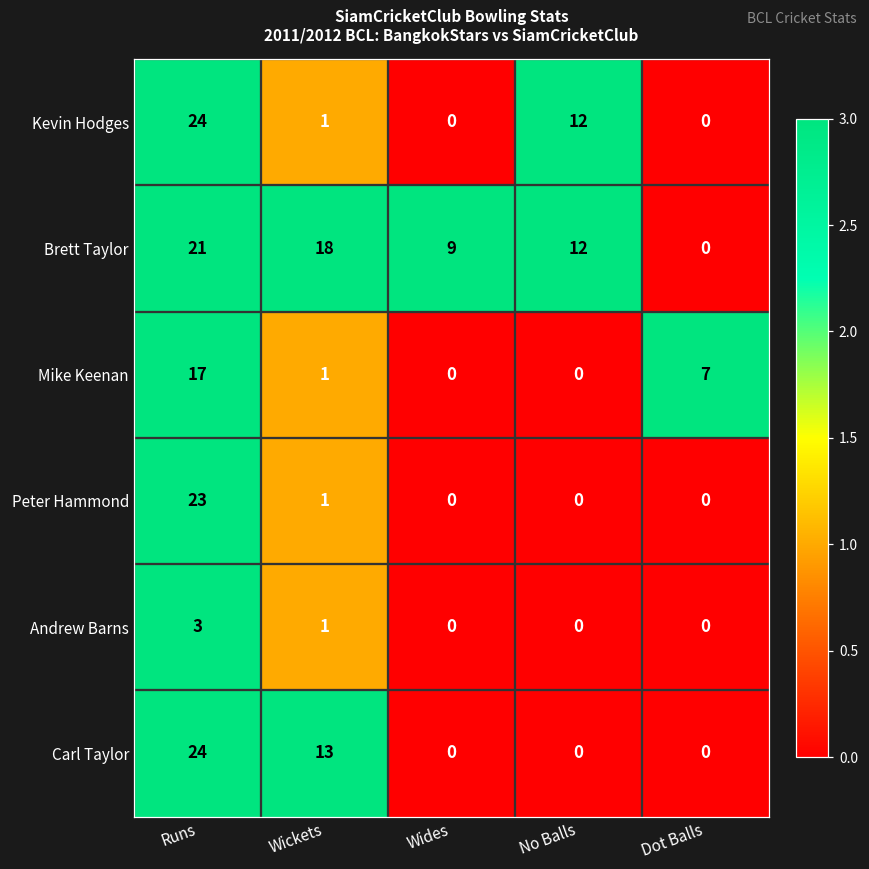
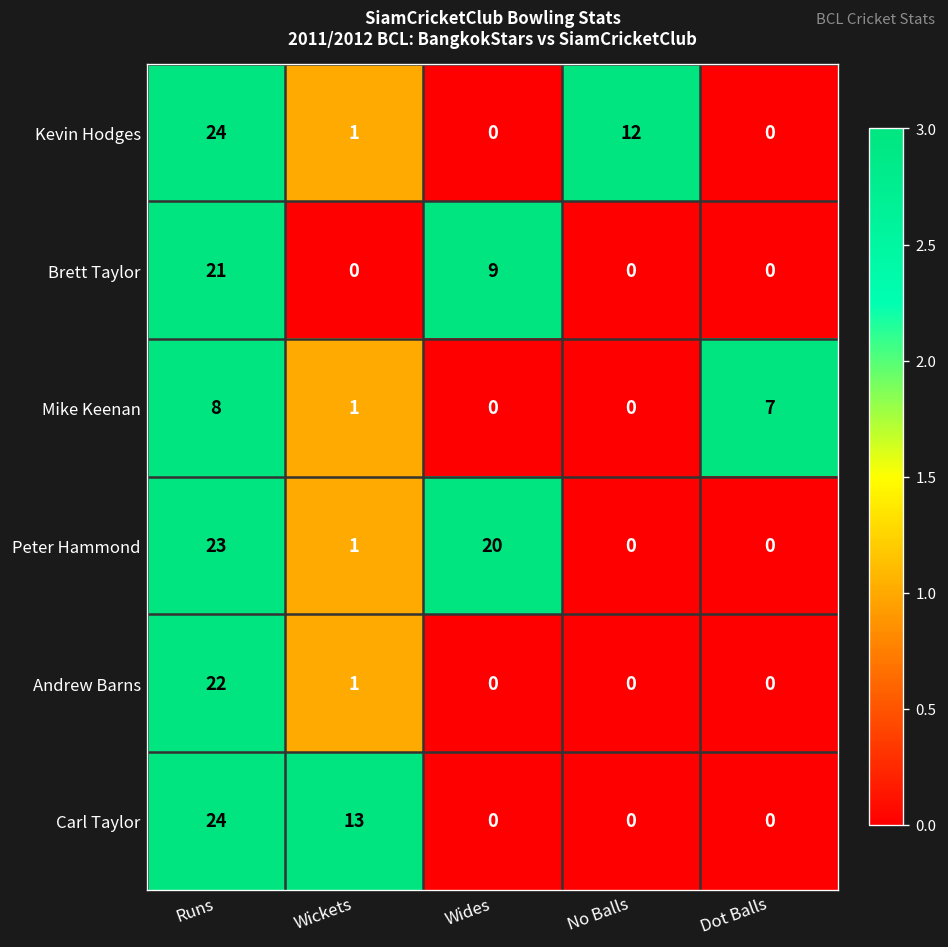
Brett Taylor, Wickets: 18 -> 0
Brett Taylor, No Balls: 12 -> 0
Mike Keenan, Runs: 17 -> 8
Peter Hammond, Wides: 0 -> 20
Andrew Barns, Runs: 3 -> 22
